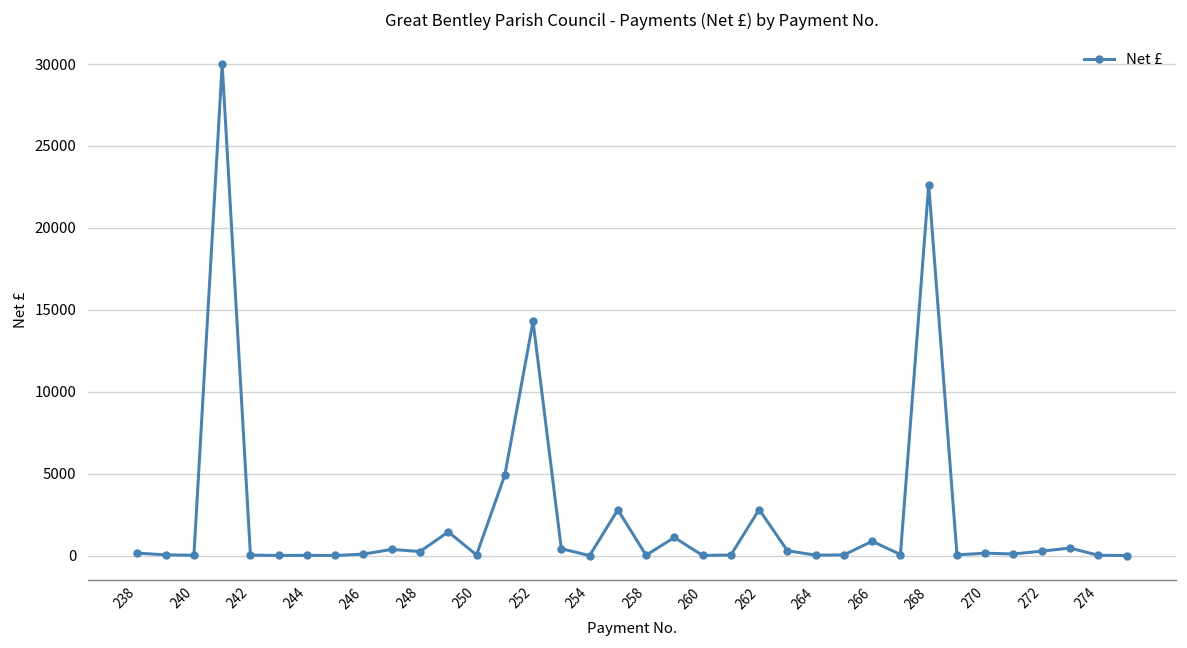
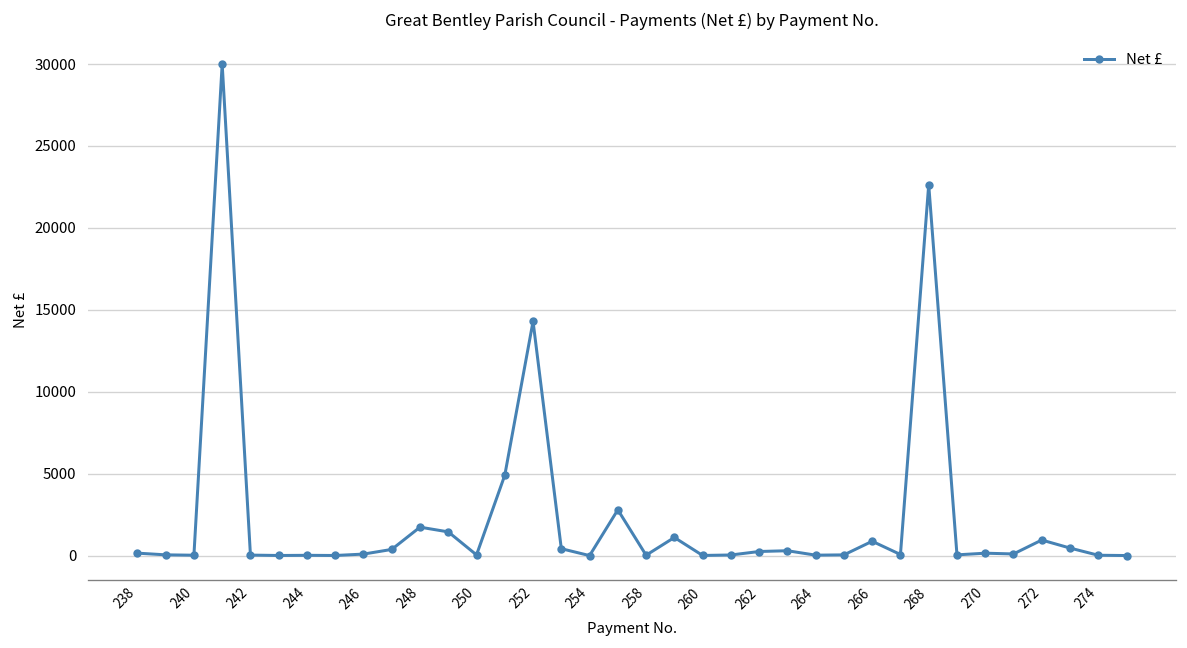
248: 300 -> 1700
262: 2800 -> 300
272: 300 -> 1000
